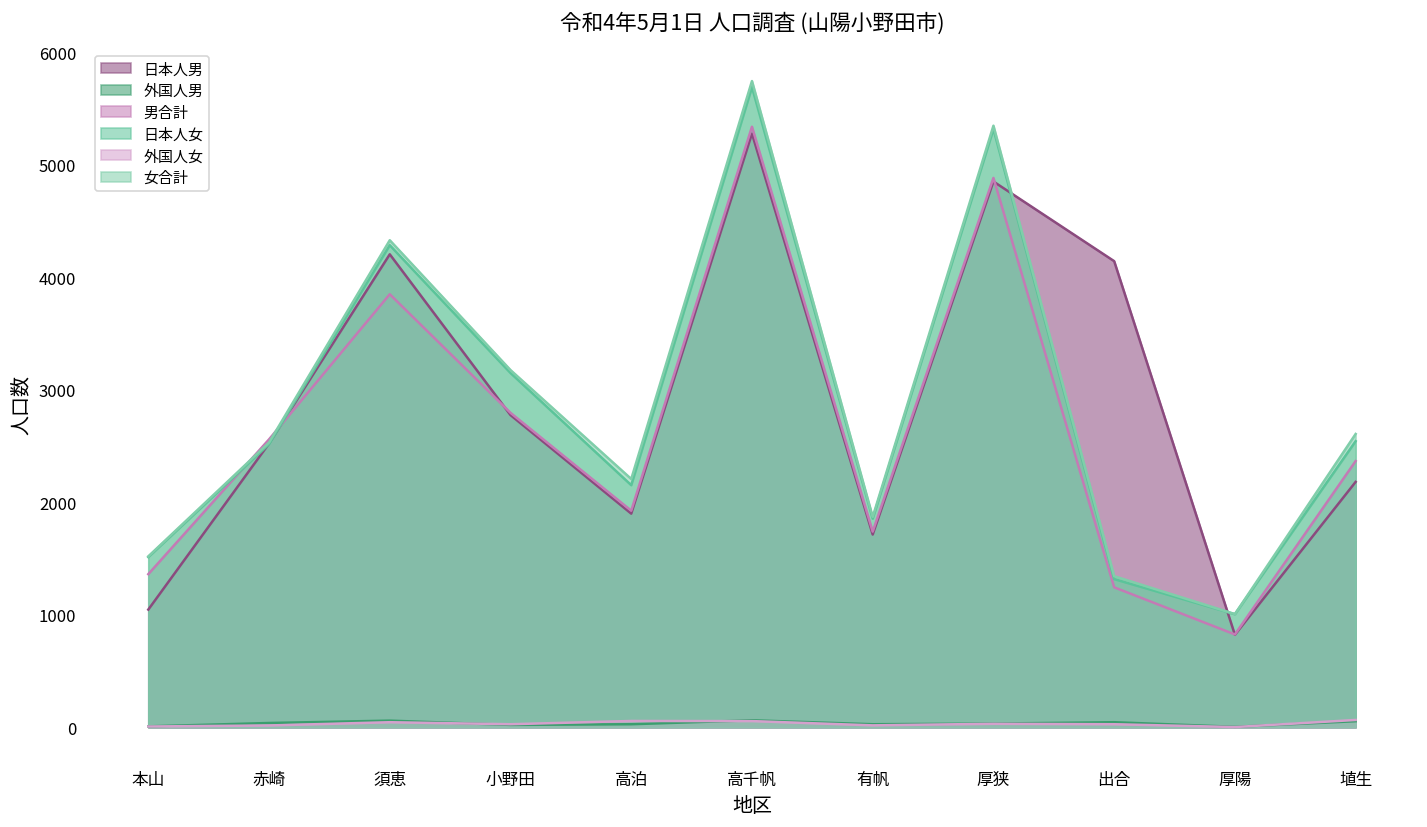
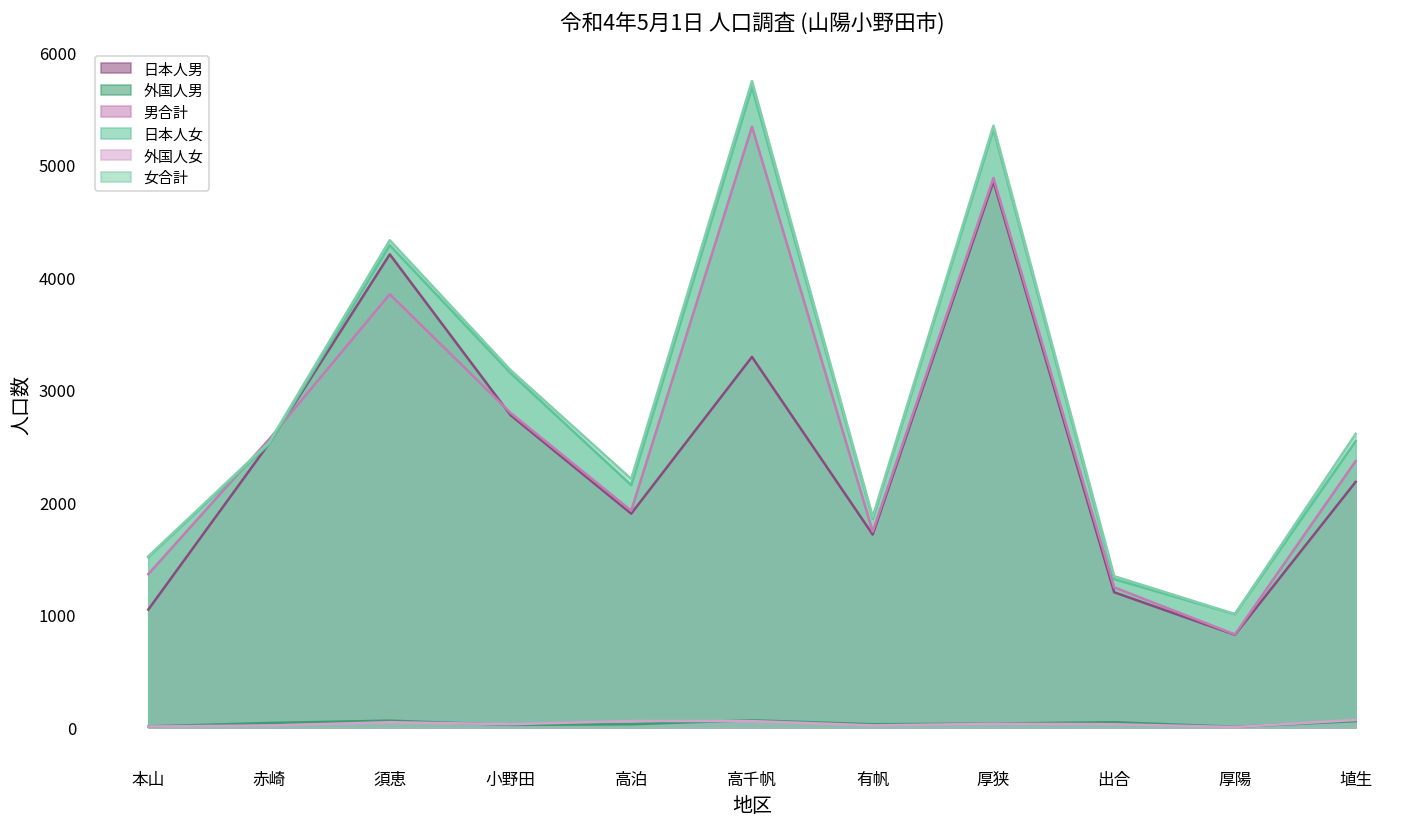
日本人男, 高千帆: 5300 -> 3300
日本人男, 出合: 4100 -> 1200
